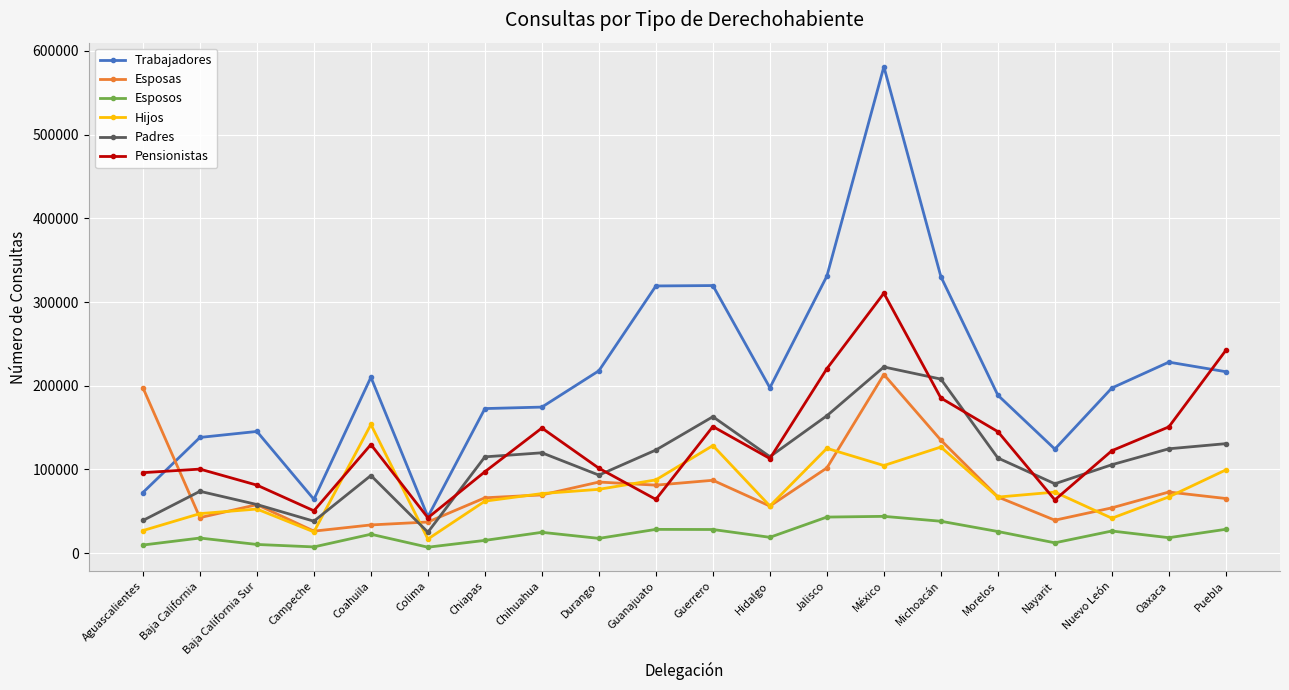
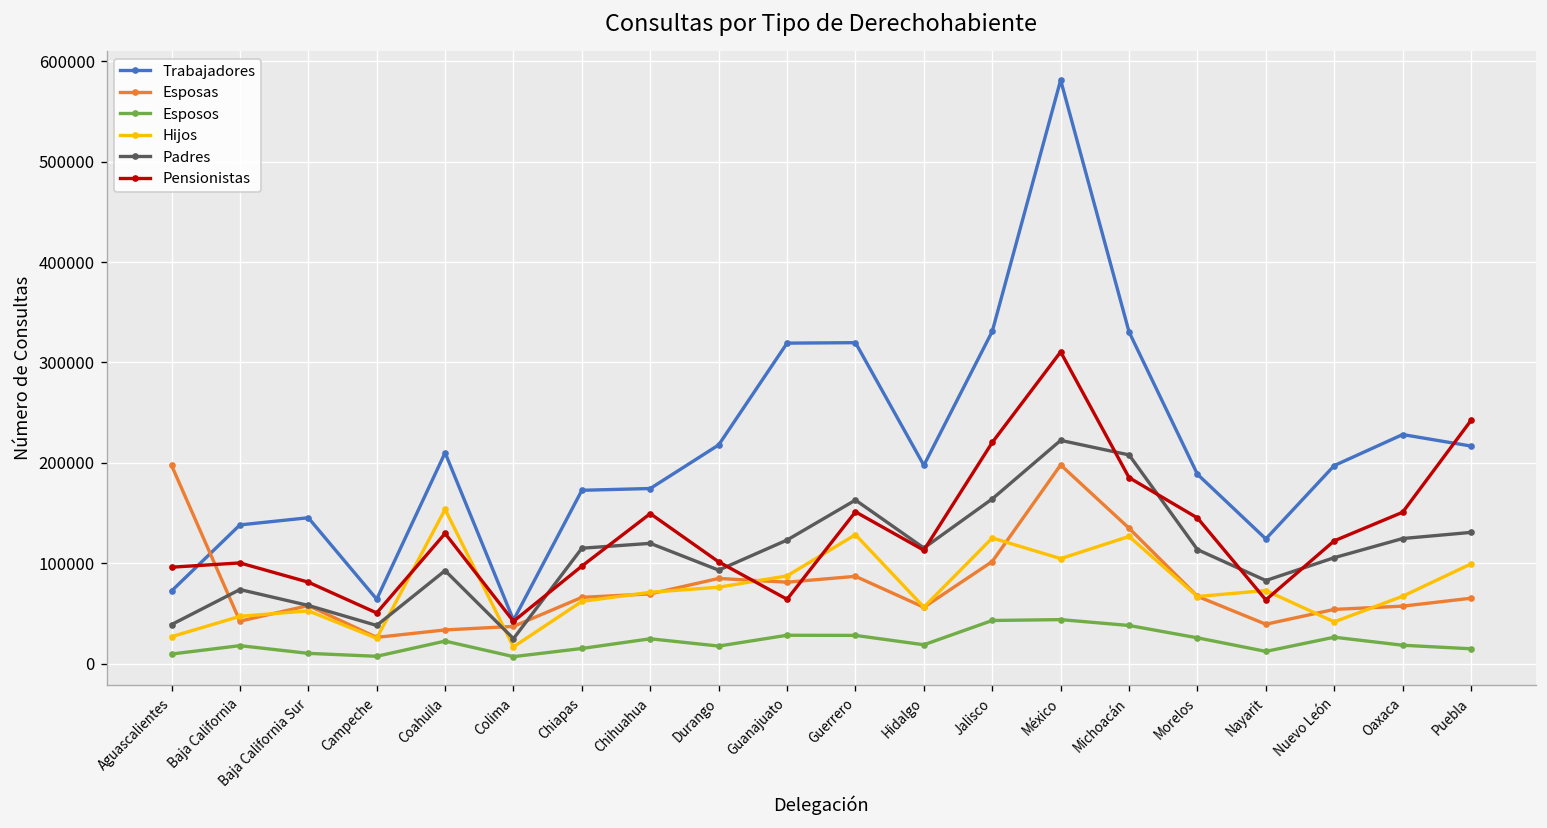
Esposas, México: 210000 -> 200000
Esposas, Oaxaca: 70000 -> 60000
Esposos, Puebla: 30000 -> 10000
